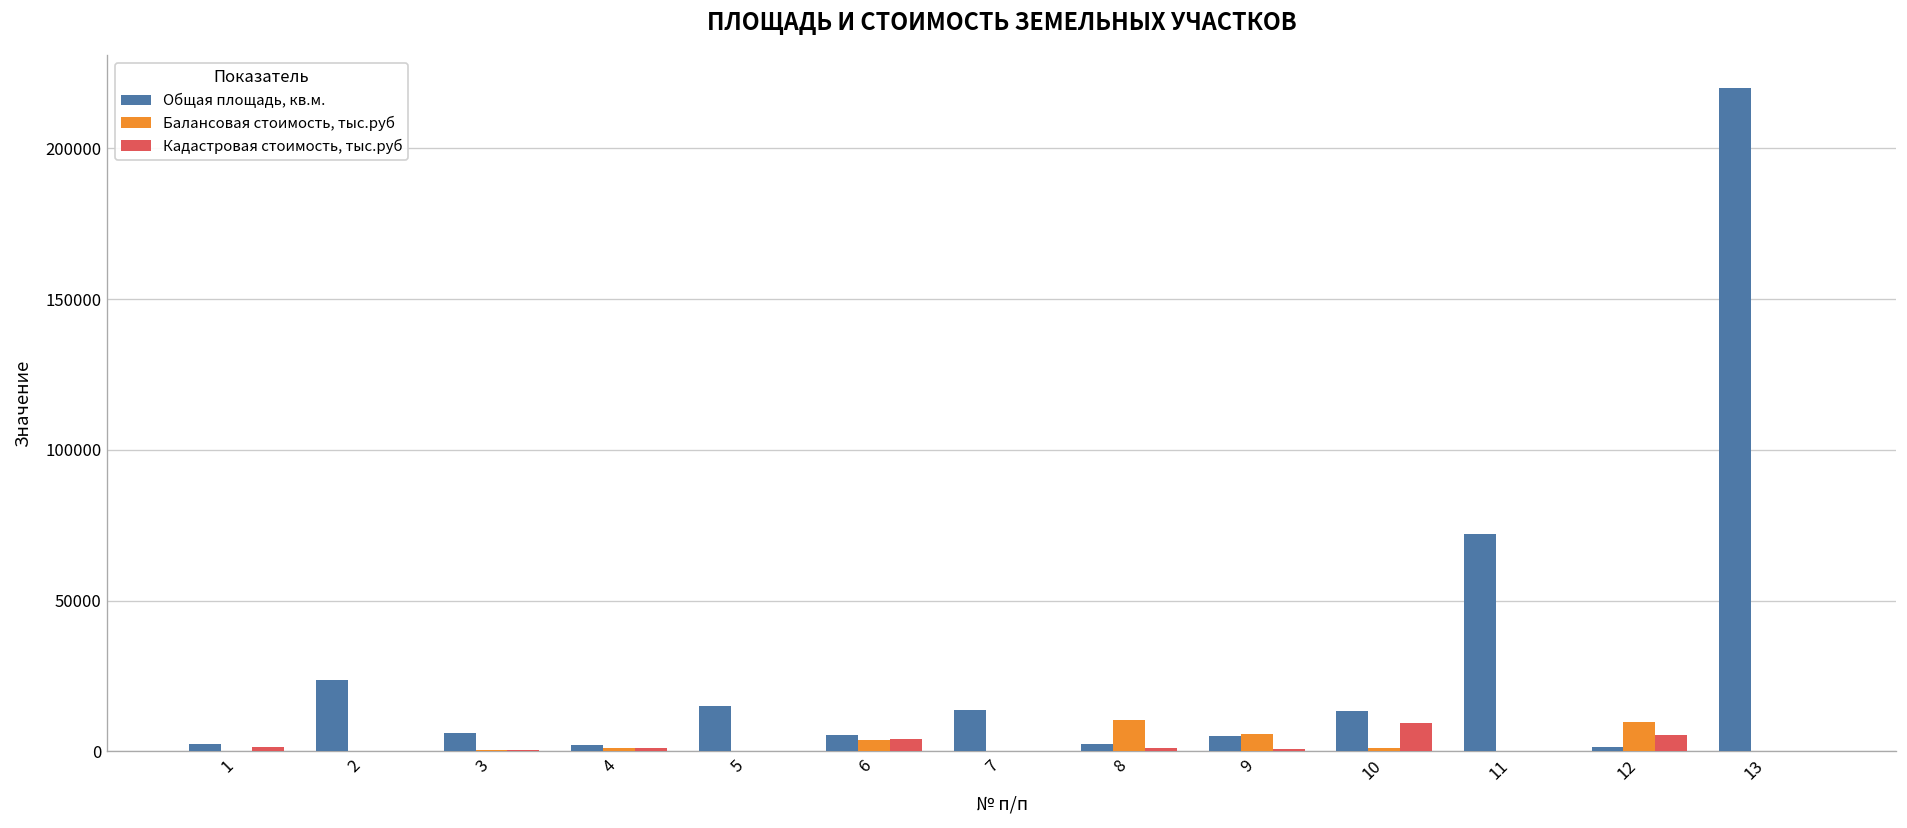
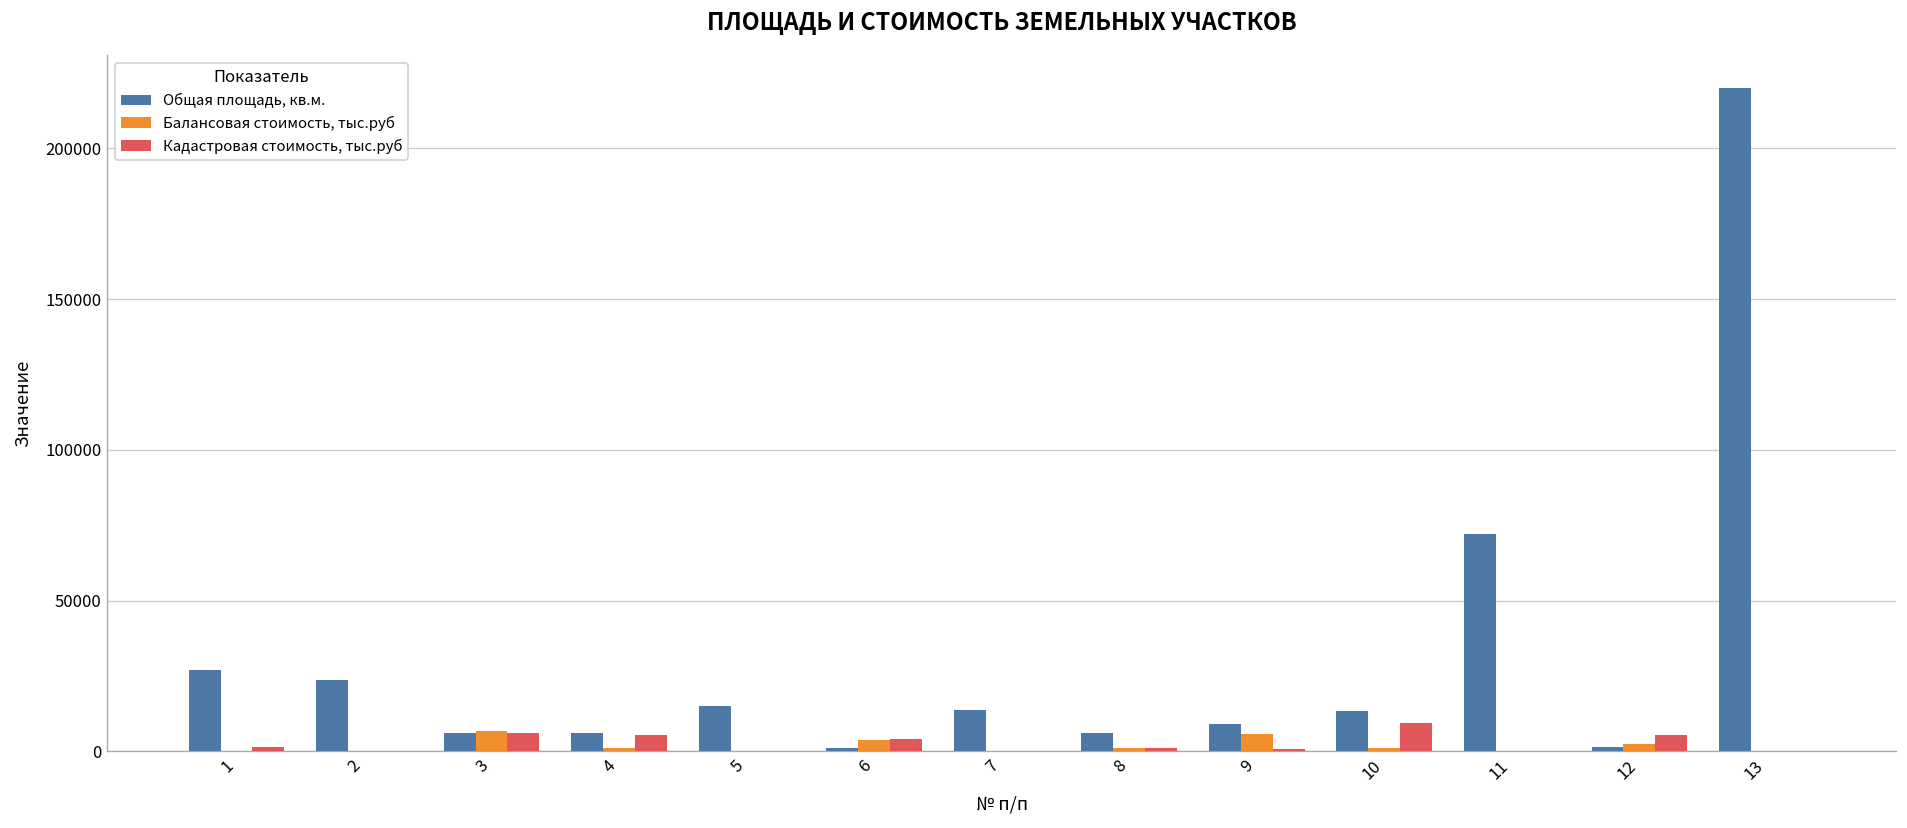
Общая площадь, кв.м., 1: 2000 -> 27000
Балансовая стоимость, тыс.руб, 3: 0 -> 7000
Кадастровая стоимость, тыс.руб, 3: 0 -> 6000
Общая площадь, кв.м., 4: 2000 -> 6000
Кадастровая стоимость, тыс.руб, 4: 1000 -> 5000
Общая площадь, кв.м., 6: 5000 -> 1000
Общая площадь, кв.м., 8: 2000 -> 6000
Балансовая стоимость, тыс.руб, 8: 10000 -> 1000
Общая площадь, кв.м., 9: 5000 -> 9000
Балансовая стоимость, тыс.руб, 12: 10000 -> 2000
